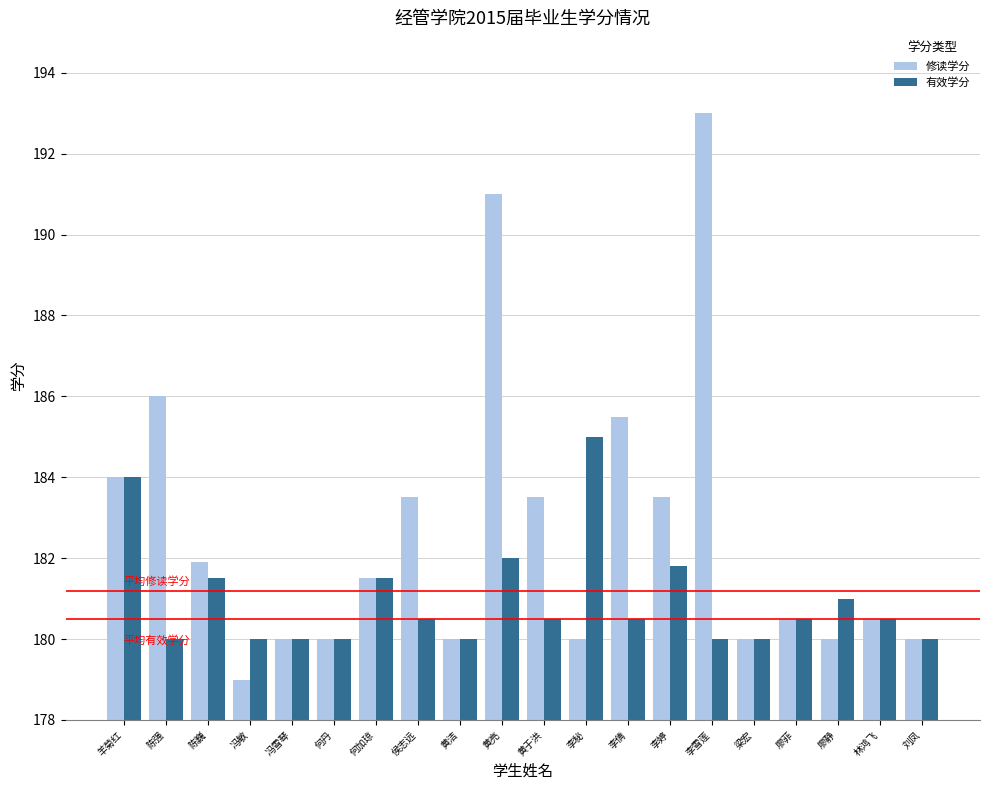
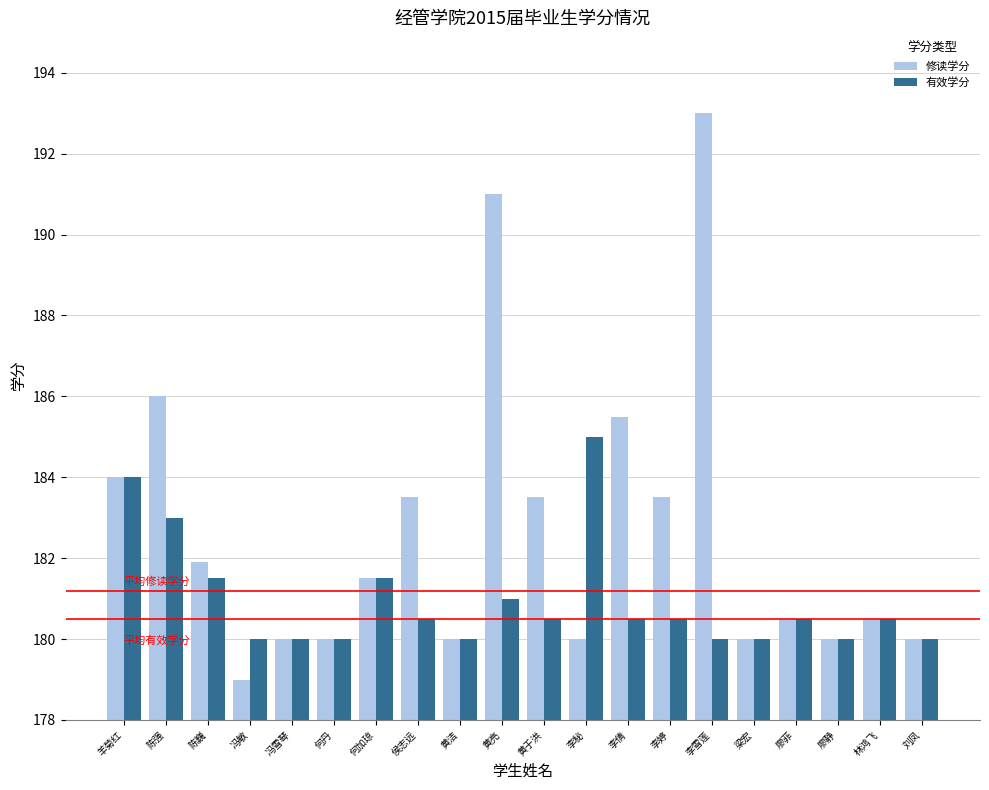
有效学分, 陈强: 180 -> 183
有效学分, 黄亮: 182 -> 181
有效学分, 李婷: 181.8 -> 180.5
有效学分, 廖静: 181 -> 180
